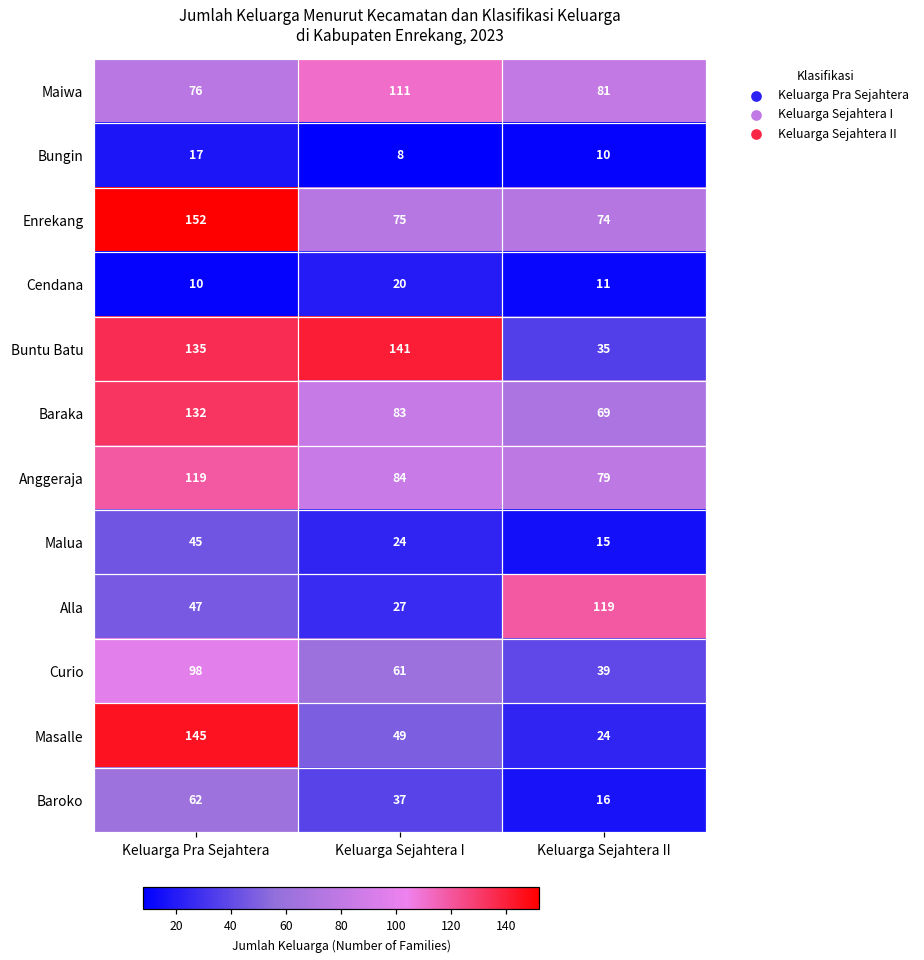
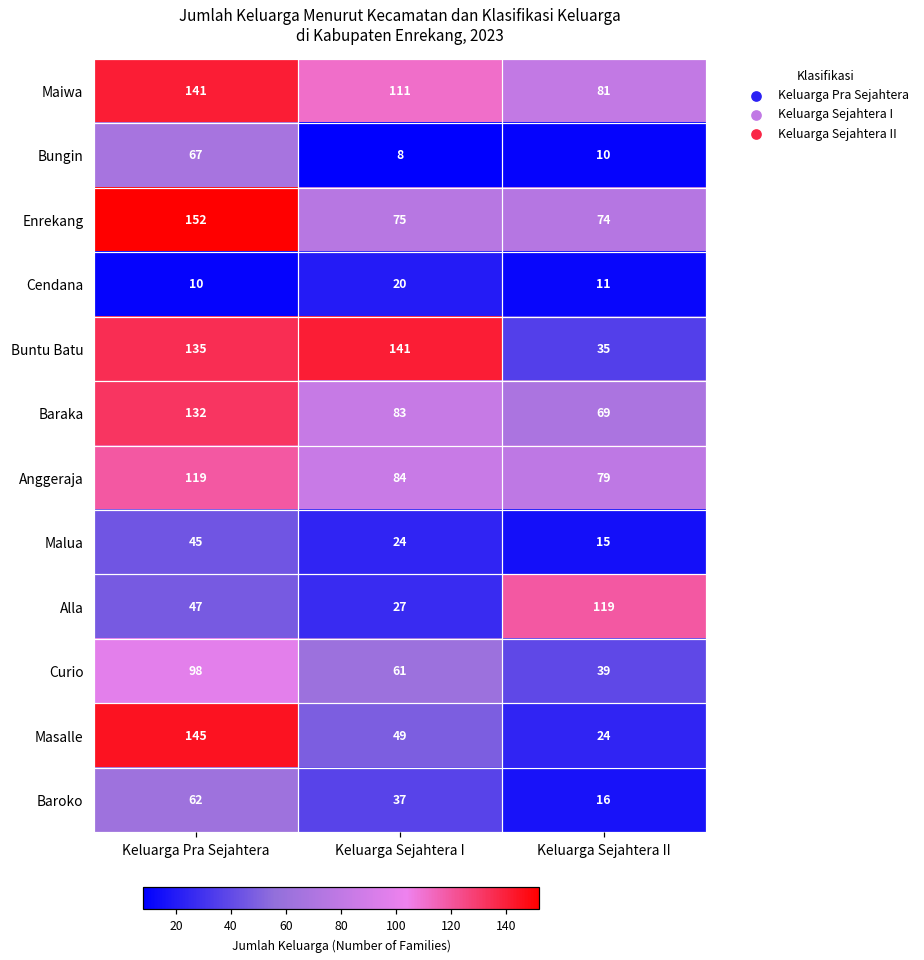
Maiwa, Keluarga Pra Sejahtera: 76 -> 141
Bungin, Keluarga Pra Sejahtera: 17 -> 67
